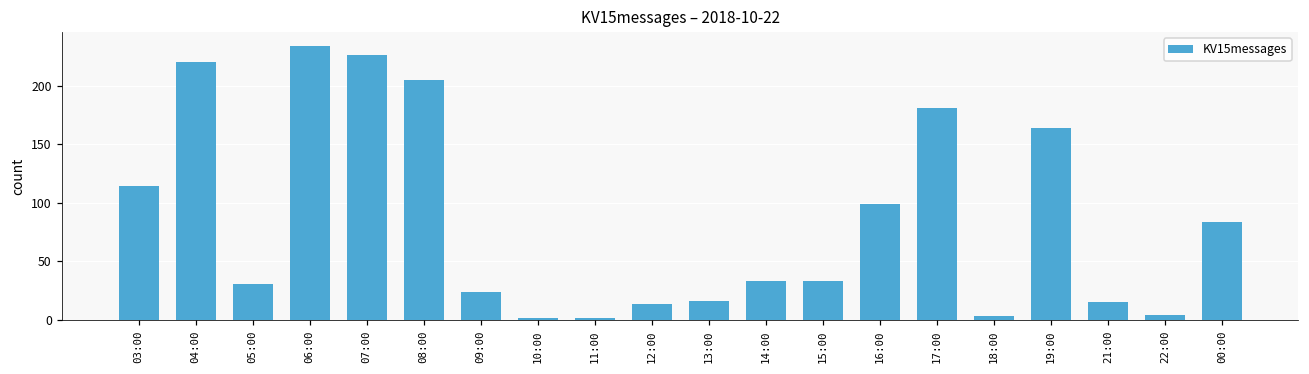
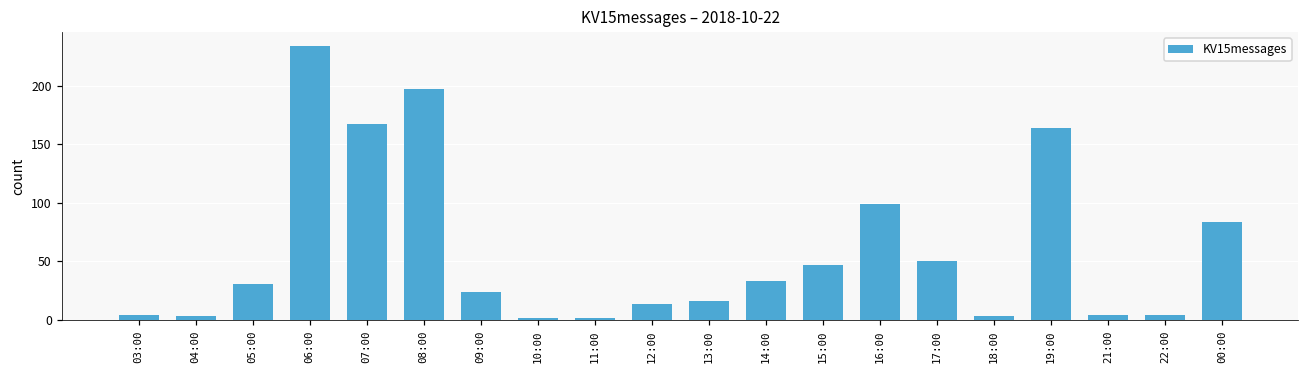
03:00: 114 -> 4
04:00: 220 -> 3
07:00: 226 -> 167
08:00: 205 -> 197
15:00: 33 -> 47
17:00: 181 -> 50
21:00: 15 -> 4
